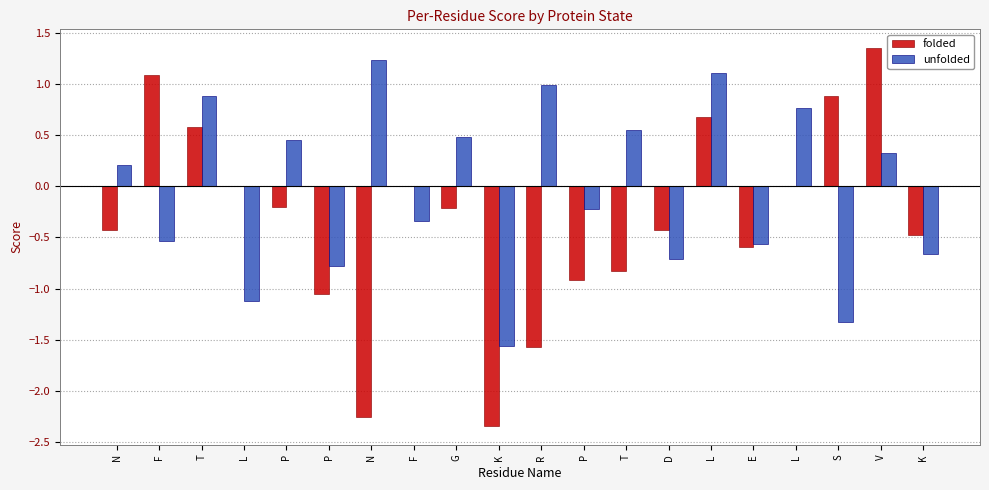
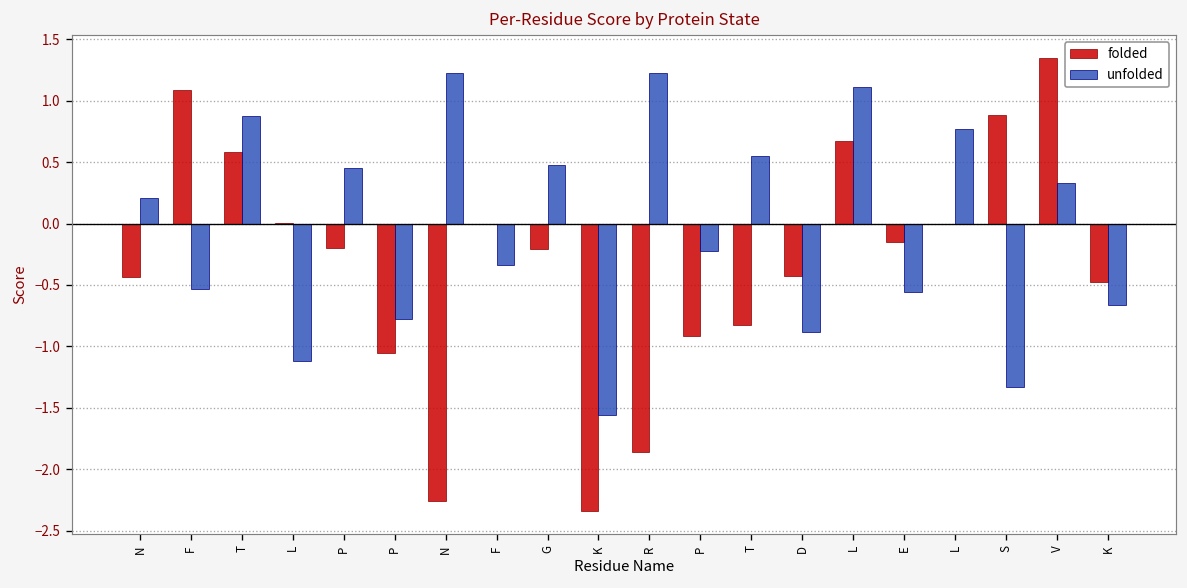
folded, R: -1.57 -> -1.86
unfolded, R: 0.99 -> 1.23
unfolded, D: -0.71 -> -0.88
folded, E: -0.59 -> -0.15
